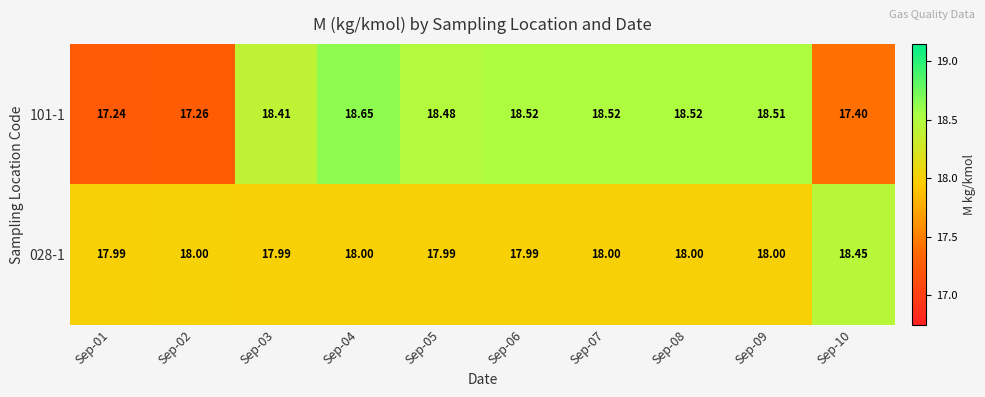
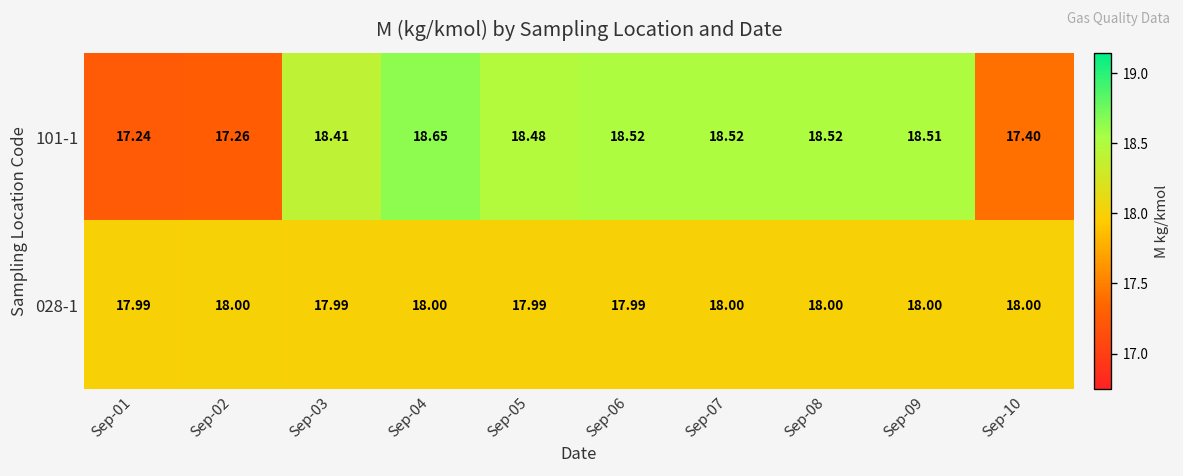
028-1, Sep-10: 18.45 -> 18.00
